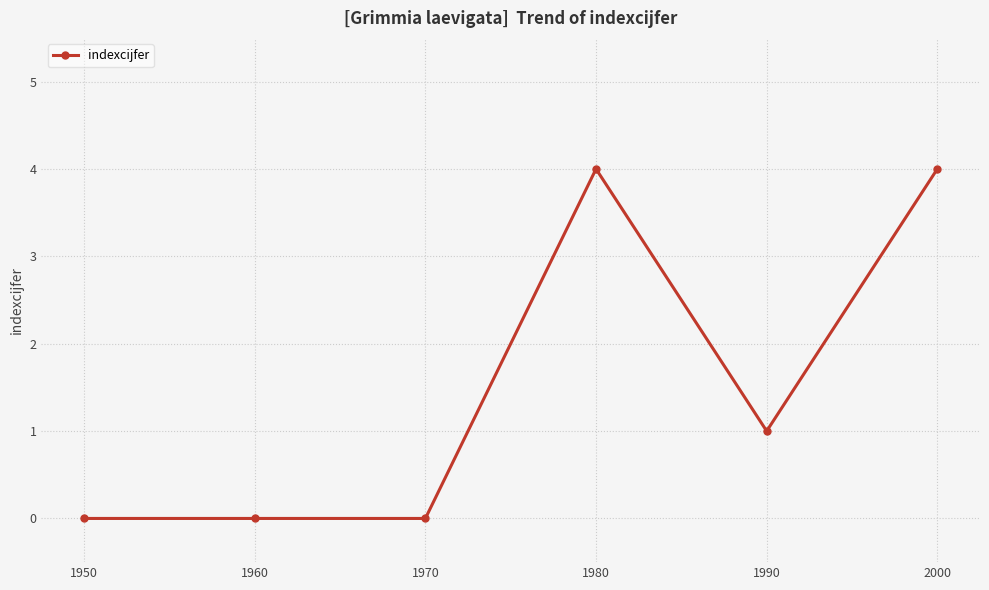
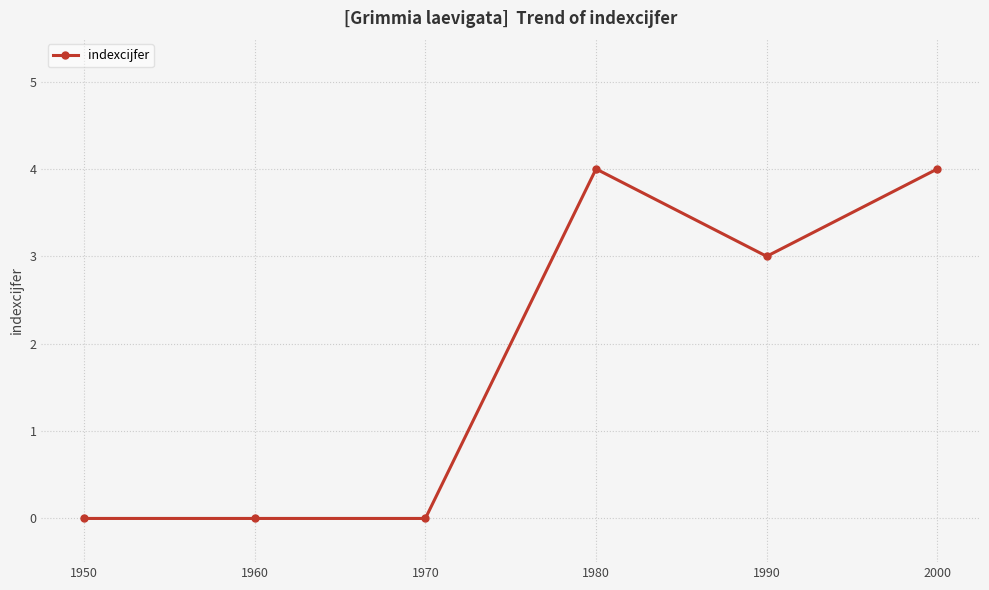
1990: 1 -> 3
